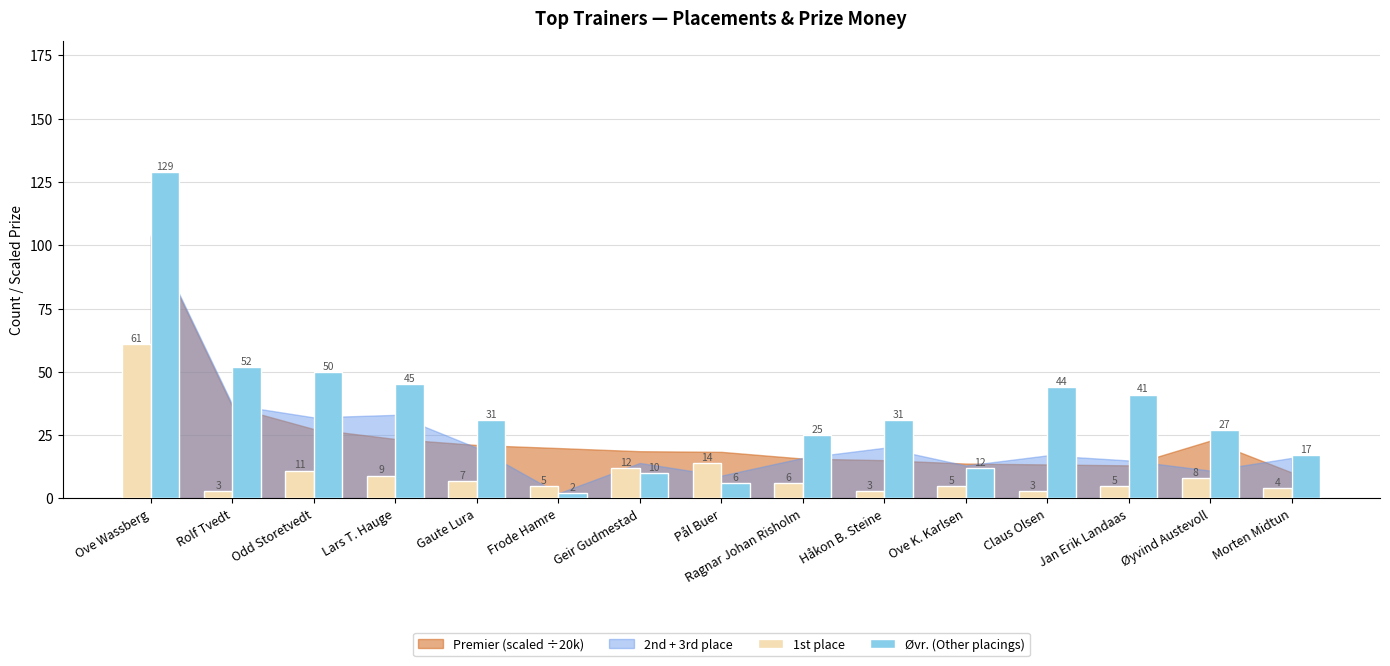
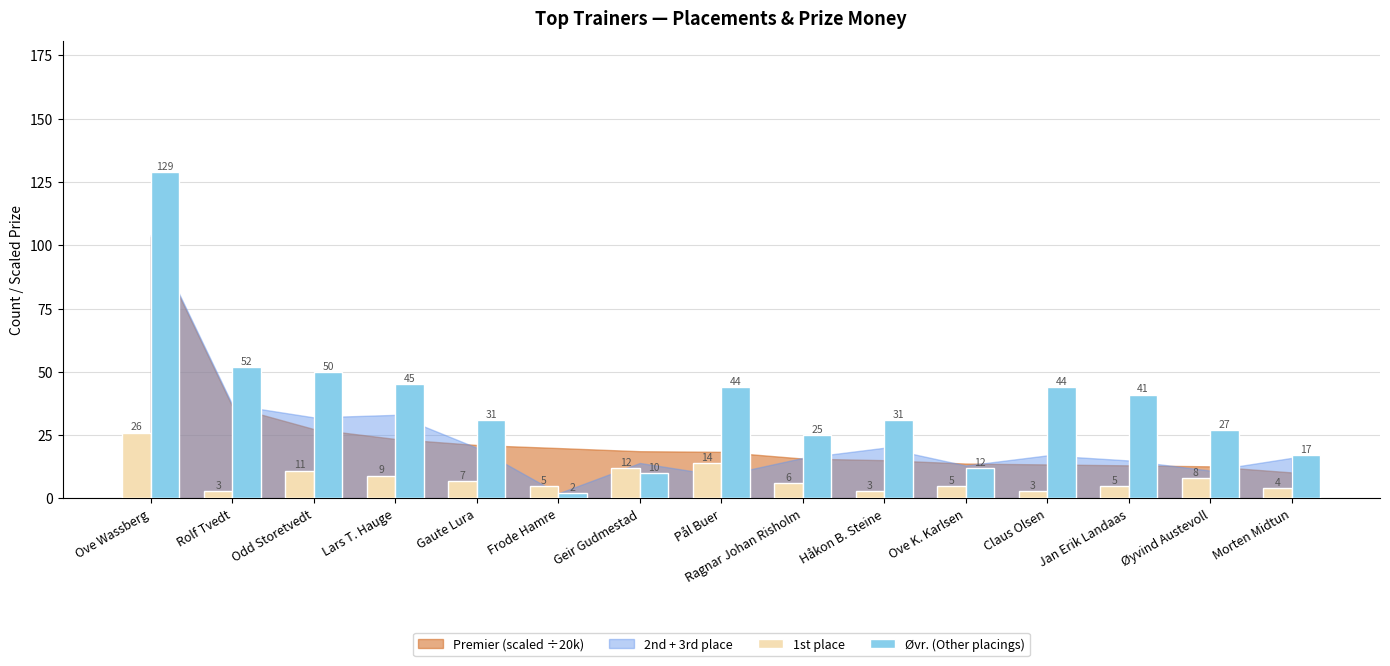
1st place, Ove Wassberg: 61 -> 26
Øvr. (Other placings), Pål Buer: 6 -> 44
Premier (scaled ÷20k), Øyvind Austevoll: 23 -> 13
